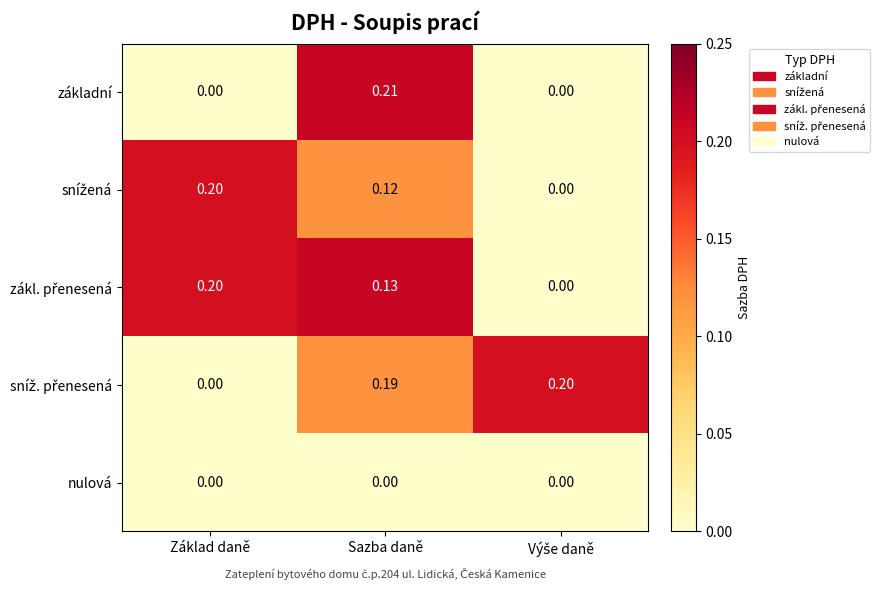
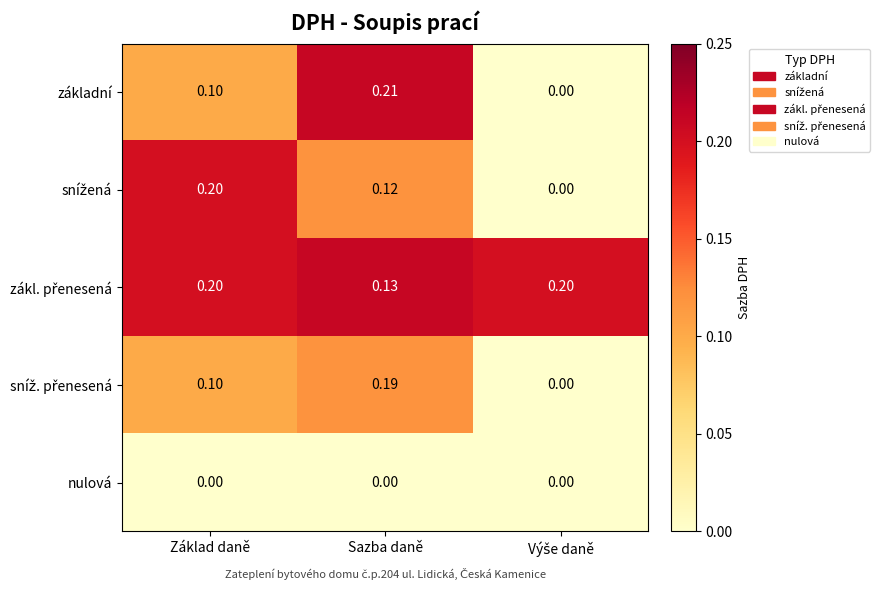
základní, Základ daně: 0.00 -> 0.10
zákl. přenesená, Výše daně: 0.00 -> 0.20
sníž. přenesená, Základ daně: 0.00 -> 0.10
sníž. přenesená, Výše daně: 0.20 -> 0.00
